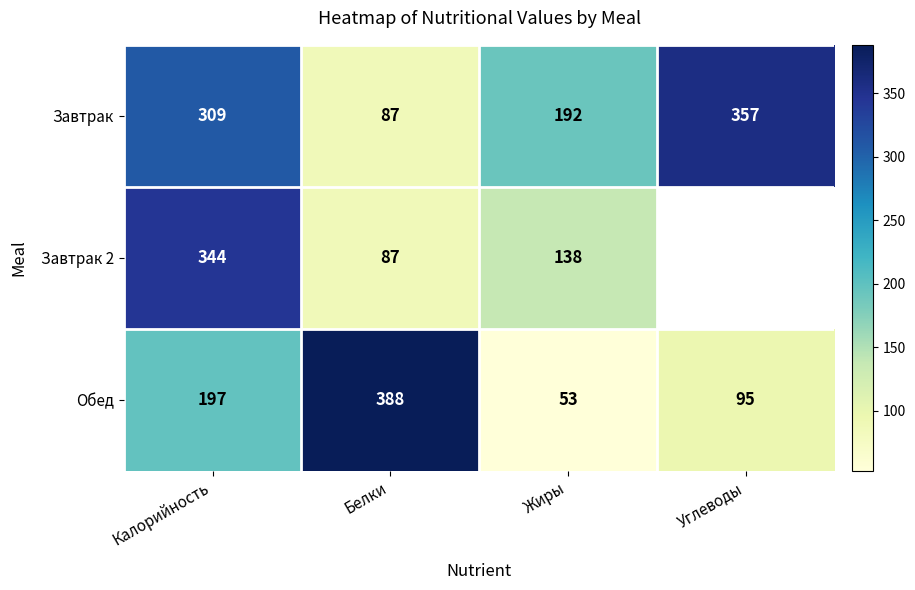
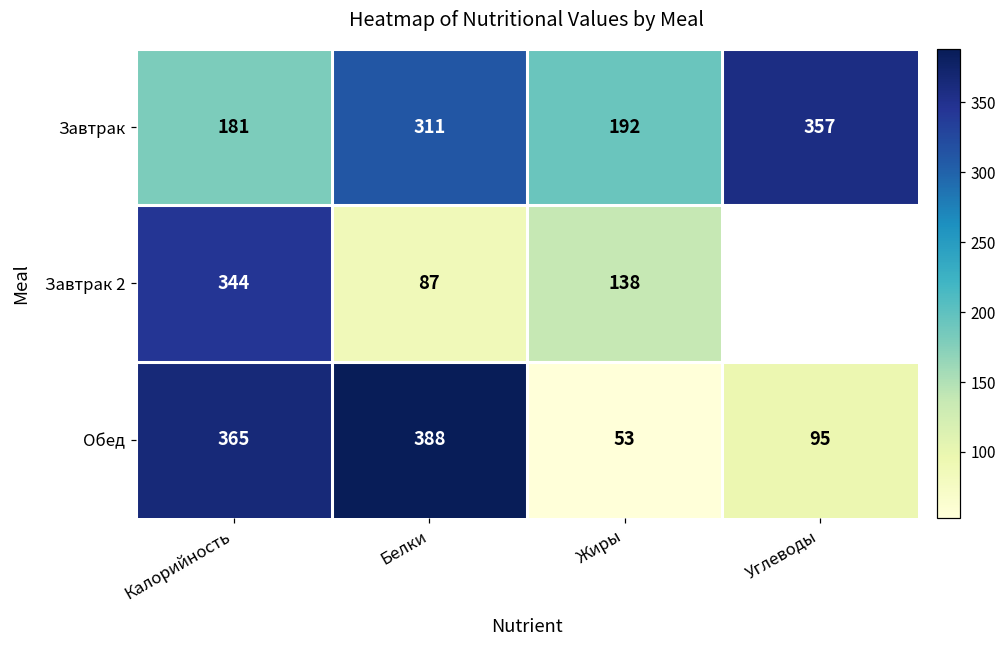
Завтрак, Калорийность: 309 -> 181
Завтрак, Белки: 87 -> 311
Обед, Калорийность: 197 -> 365
